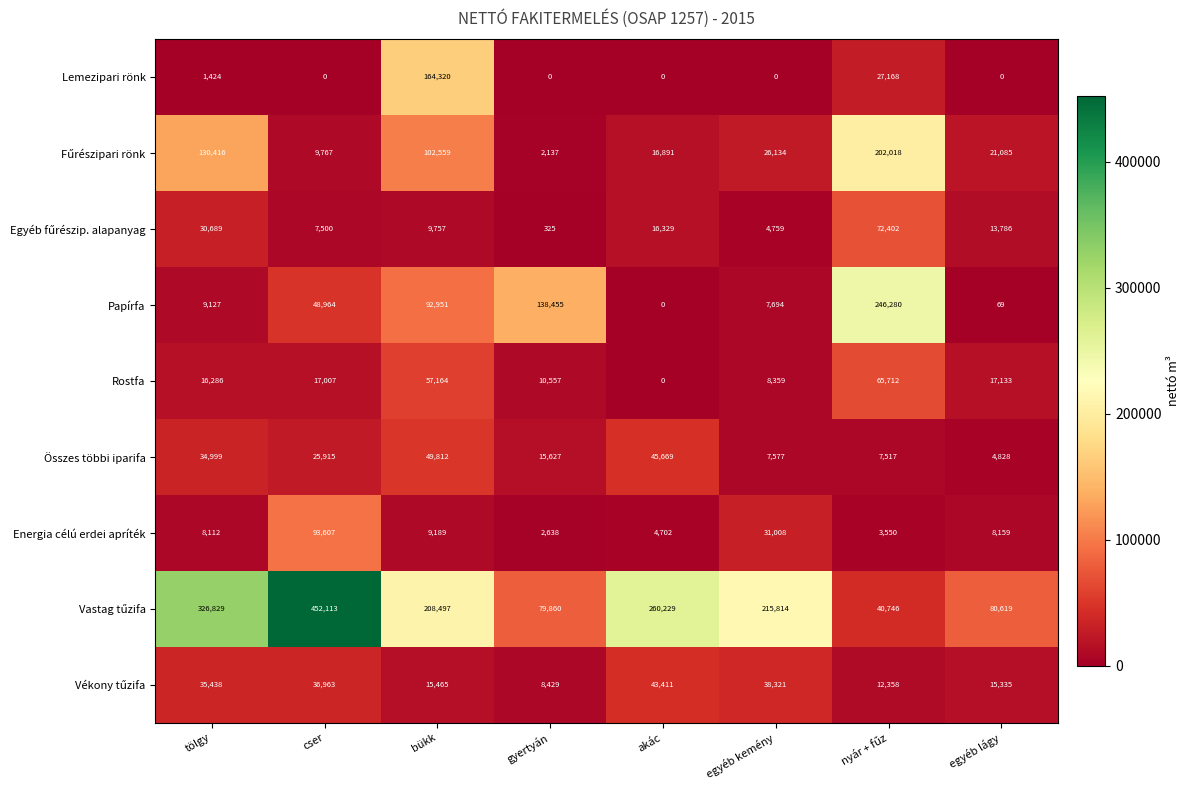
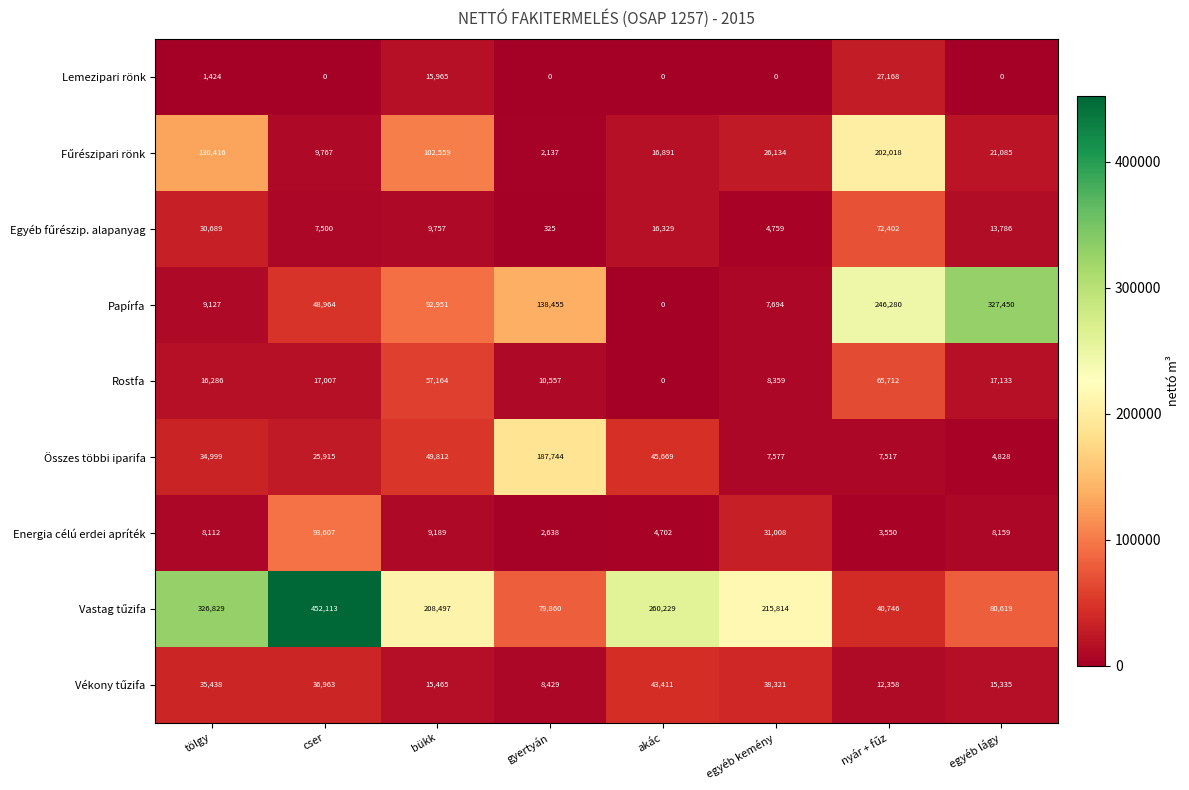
Lemezipari rönk, bükk: 164,320 -> 15,965
Papírfa, egyéb lágy: 69 -> 327,450
Összes többi iparifa, gyertyán: 15,627 -> 187,744
